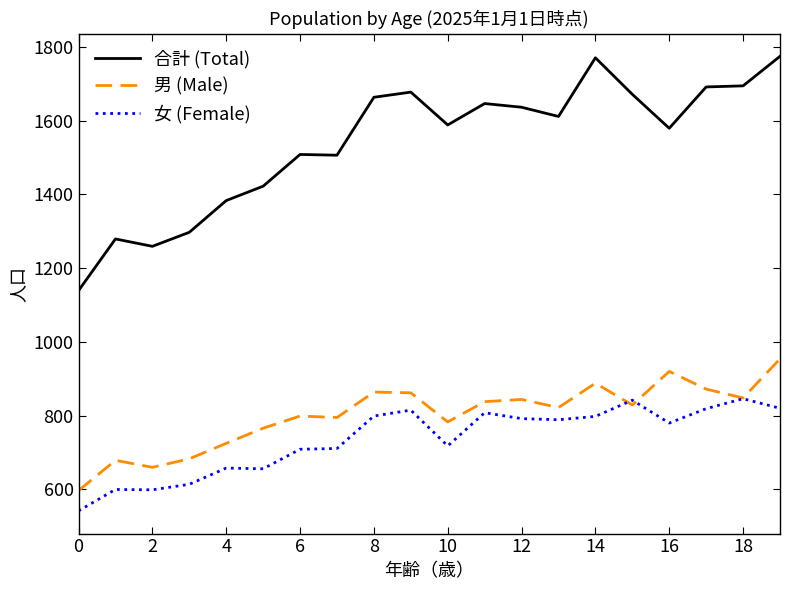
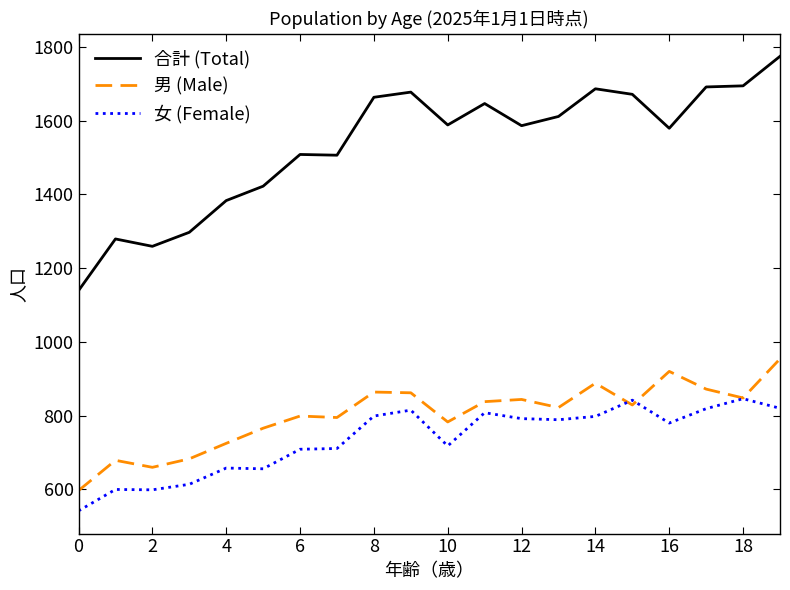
合計 (Total), 12: 1640 -> 1590
合計 (Total), 14: 1770 -> 1690
